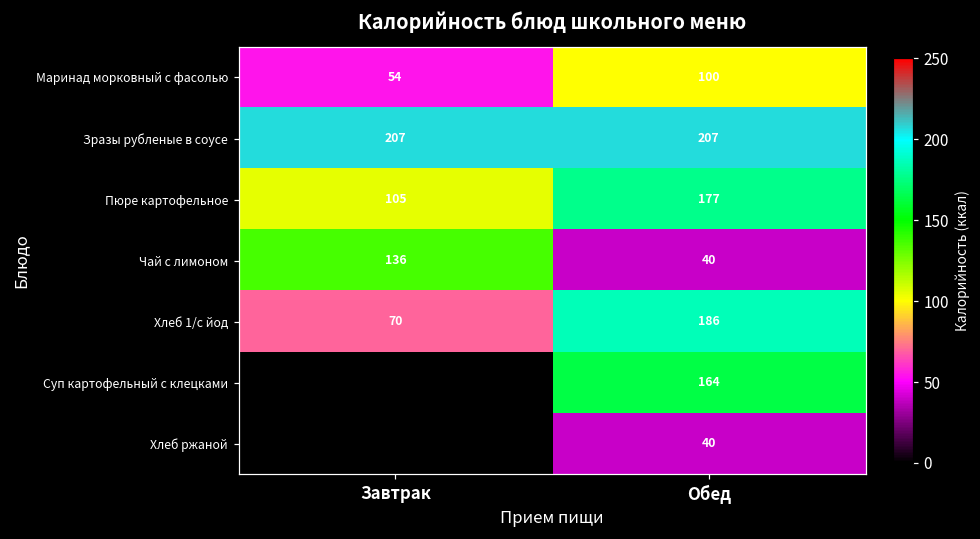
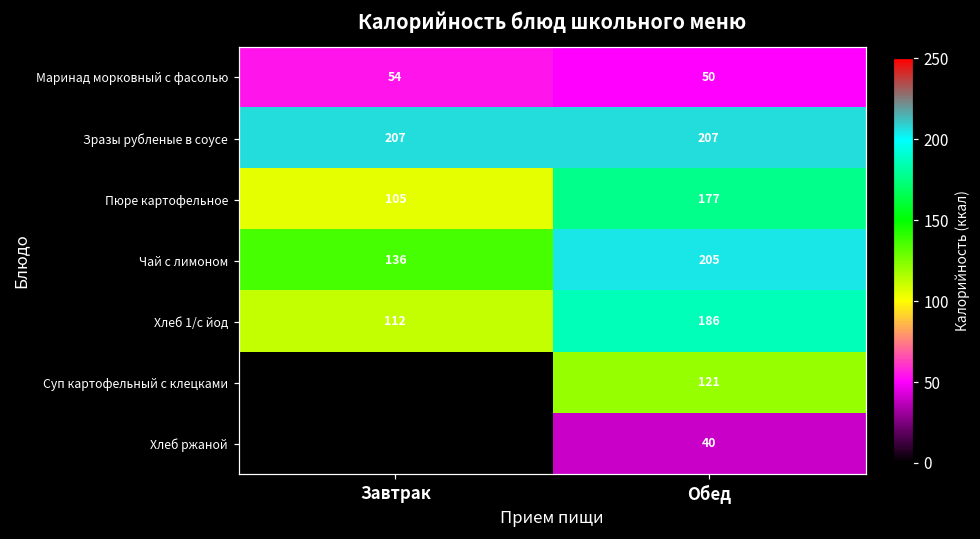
Маринад морковный с фасолью, Обед: 100 -> 50
Чай с лимоном, Обед: 40 -> 205
Хлеб 1/с йод, Завтрак: 70 -> 112
Суп картофельный с клецками, Обед: 164 -> 121
